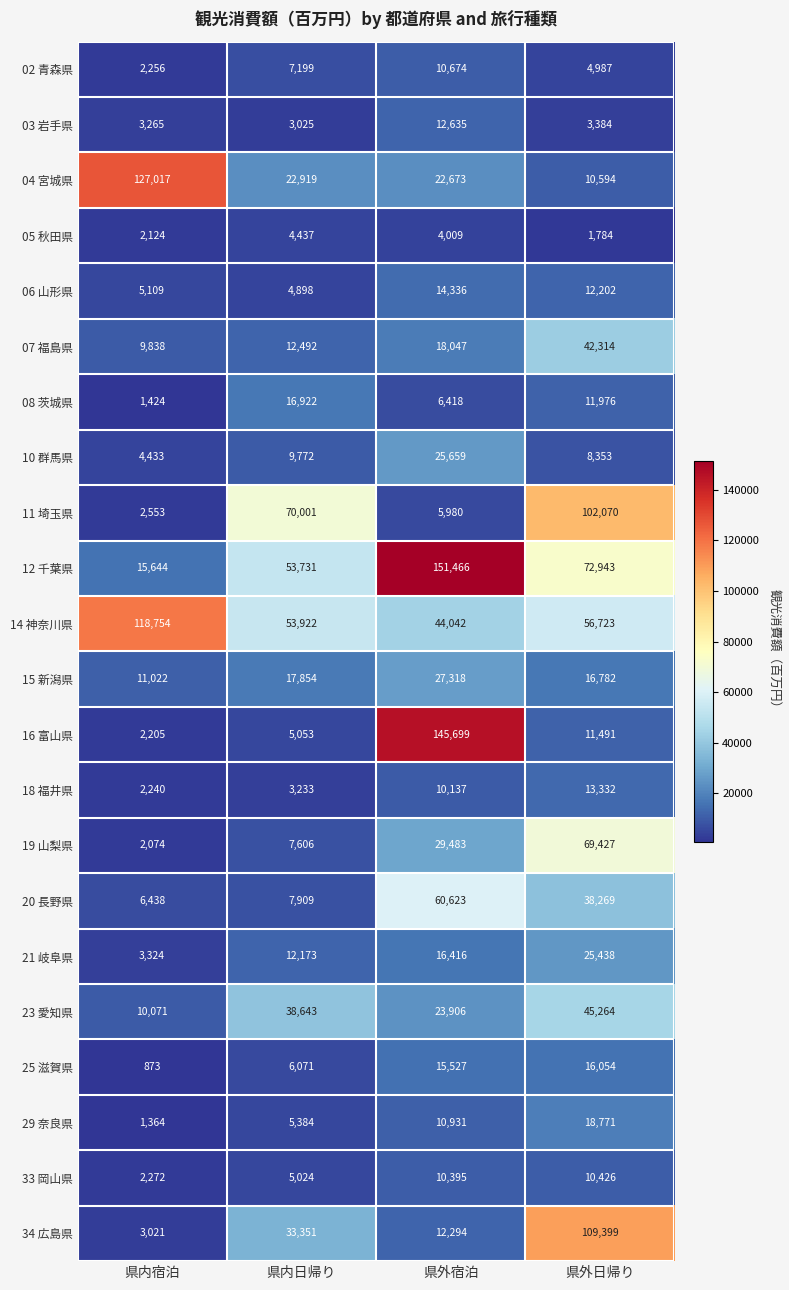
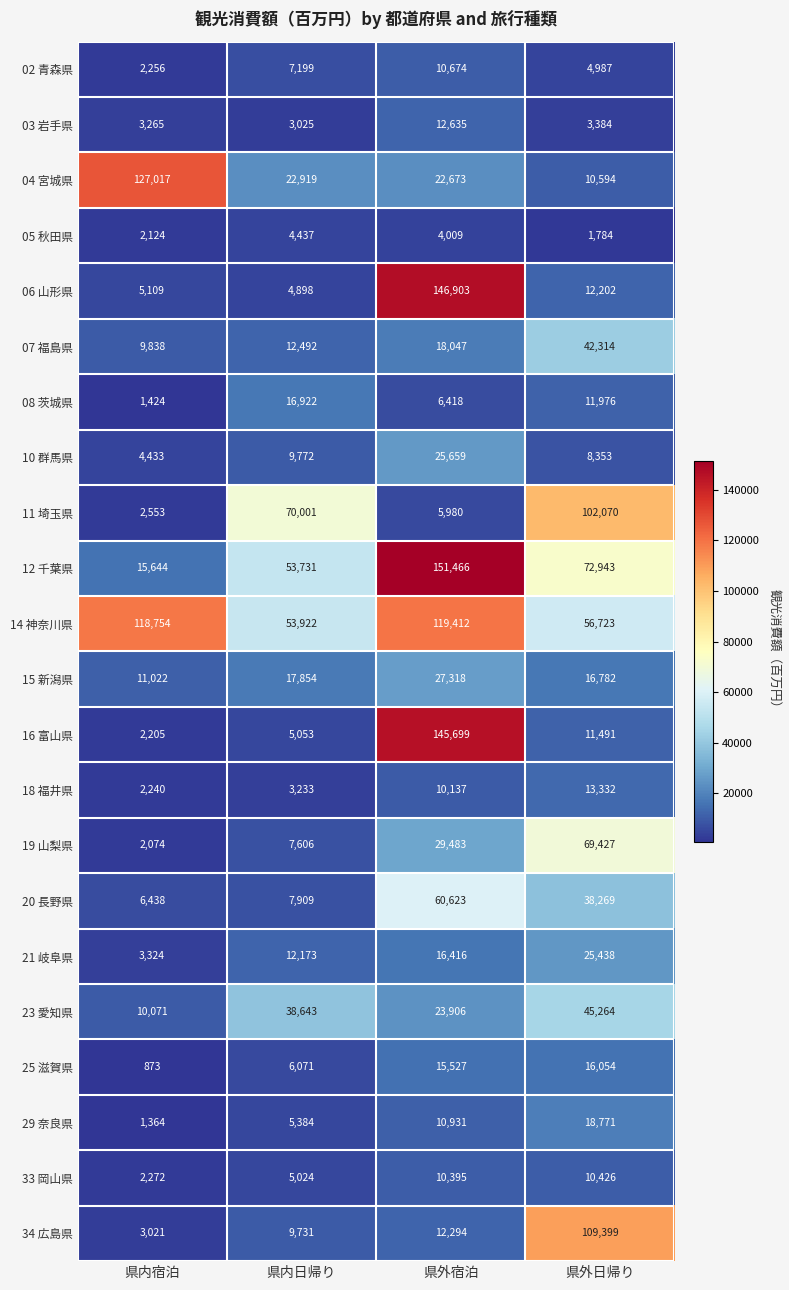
06 山形県, 県外宿泊: 14,336 -> 146,903
14 神奈川県, 県外宿泊: 44,042 -> 119,412
34 広島県, 県内日帰り: 33,351 -> 9,731
